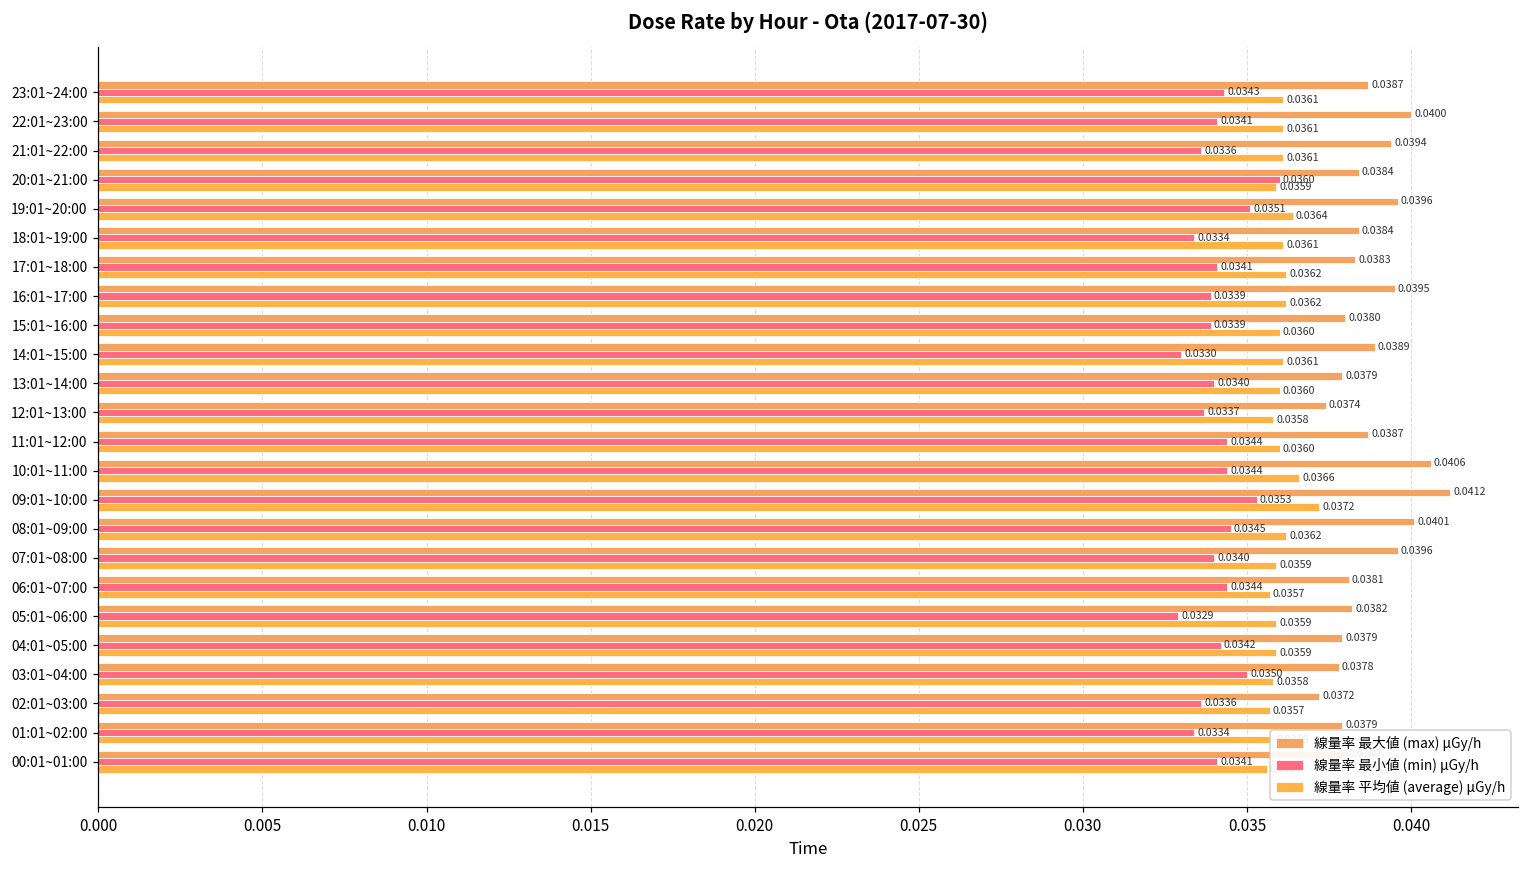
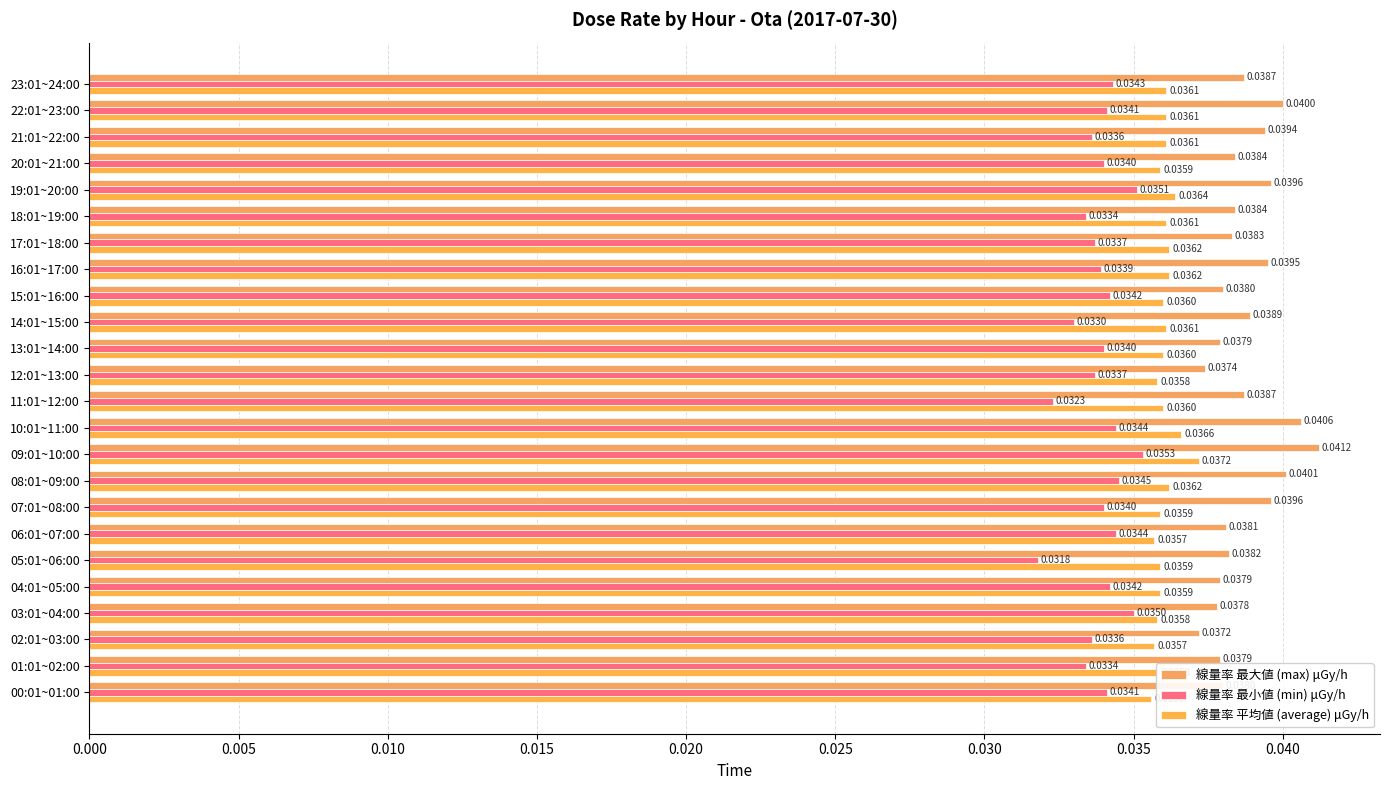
線量率 最小値 (min) μGy/h, 20:01~21:00: 0.0360 -> 0.0340
線量率 最小値 (min) μGy/h, 17:01~18:00: 0.0341 -> 0.0337
線量率 最小値 (min) μGy/h, 15:01~16:00: 0.0339 -> 0.0342
線量率 最小値 (min) μGy/h, 11:01~12:00: 0.0344 -> 0.0323
線量率 最小値 (min) μGy/h, 05:01~06:00: 0.0329 -> 0.0318
